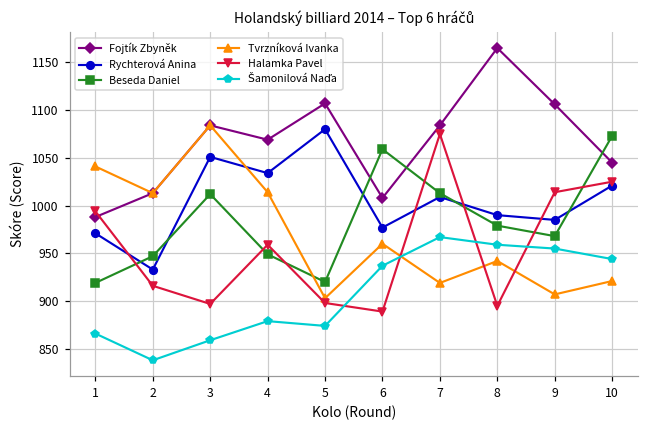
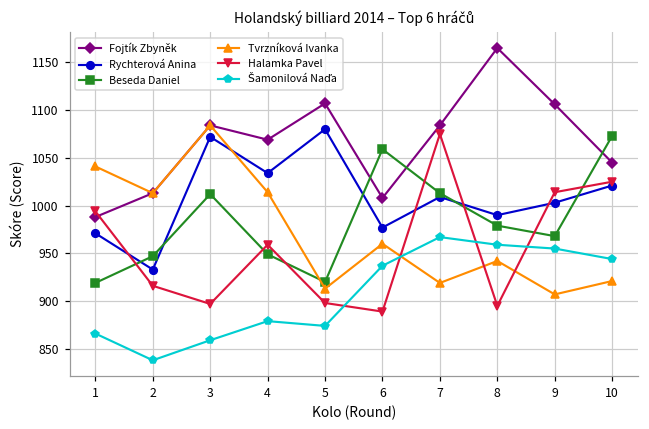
Rychterová Anina, 3: 1050 -> 1070
Tvrzníková Ivanka, 5: 900 -> 910
Rychterová Anina, 9: 990 -> 1000
